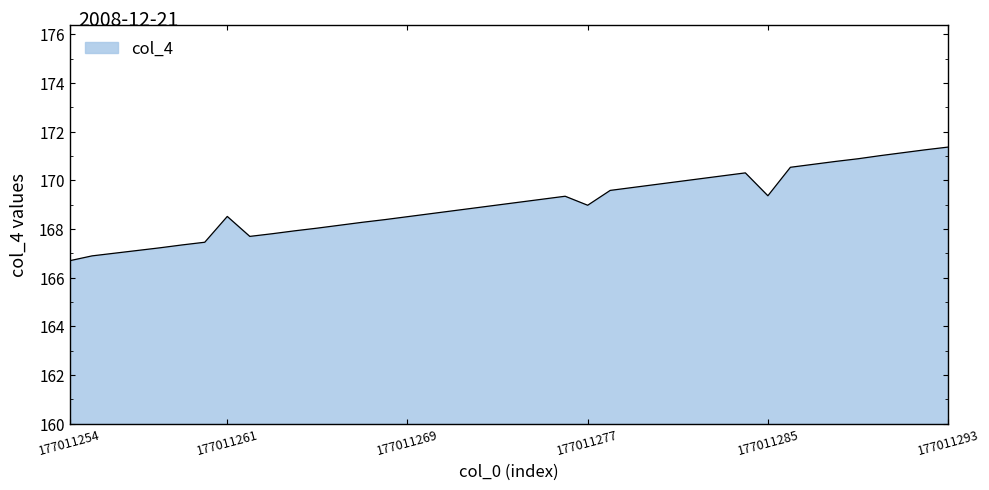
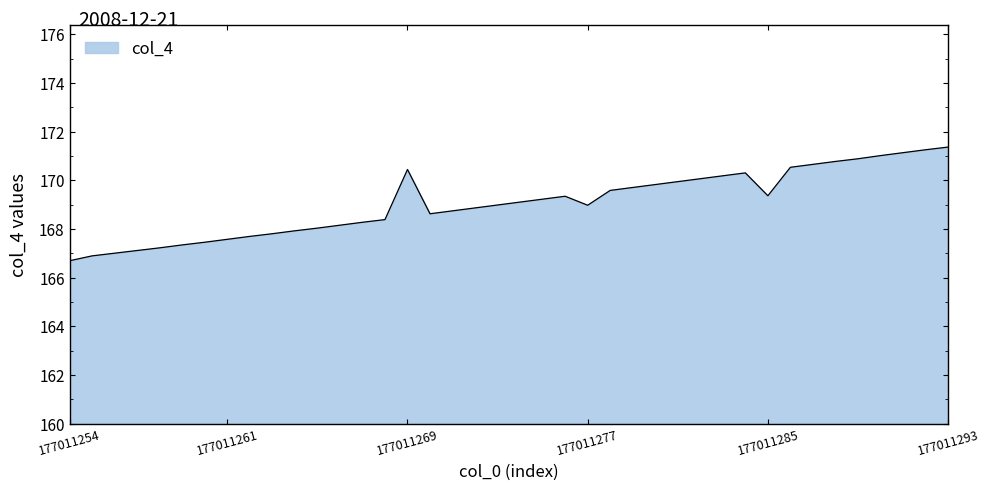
177011261: 168.5 -> 167.6
177011269: 168.5 -> 170.5
